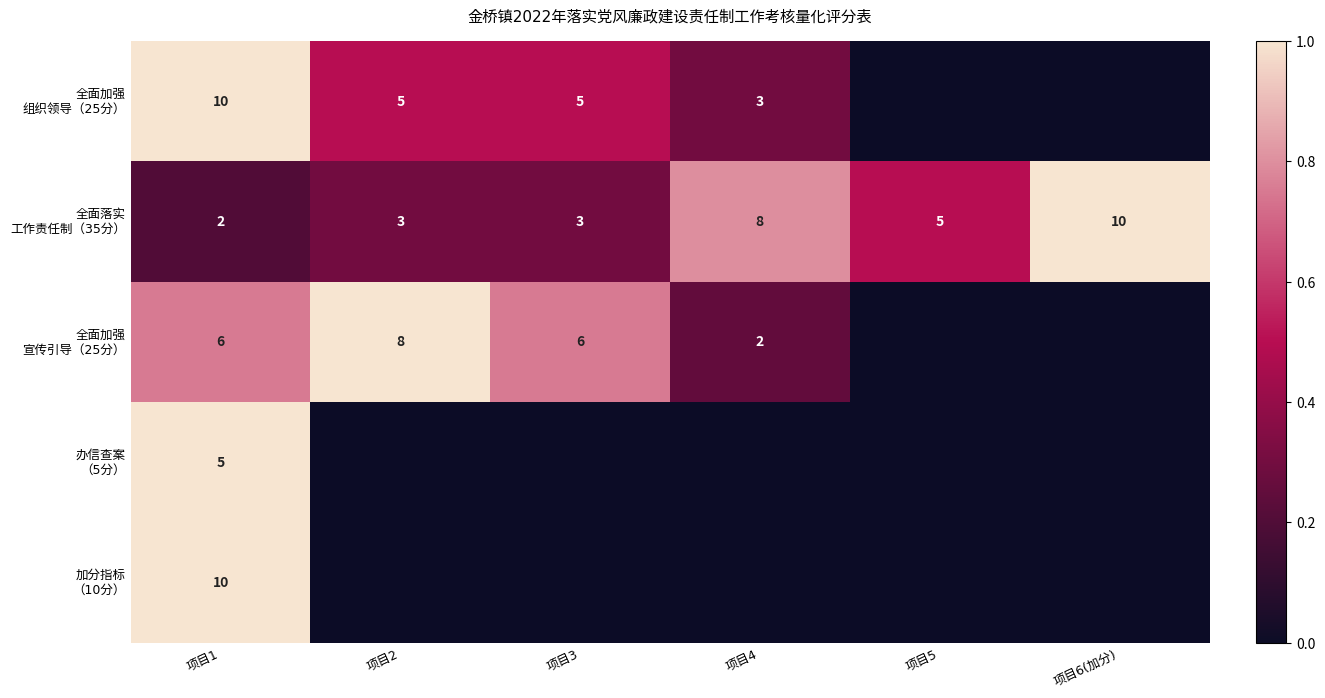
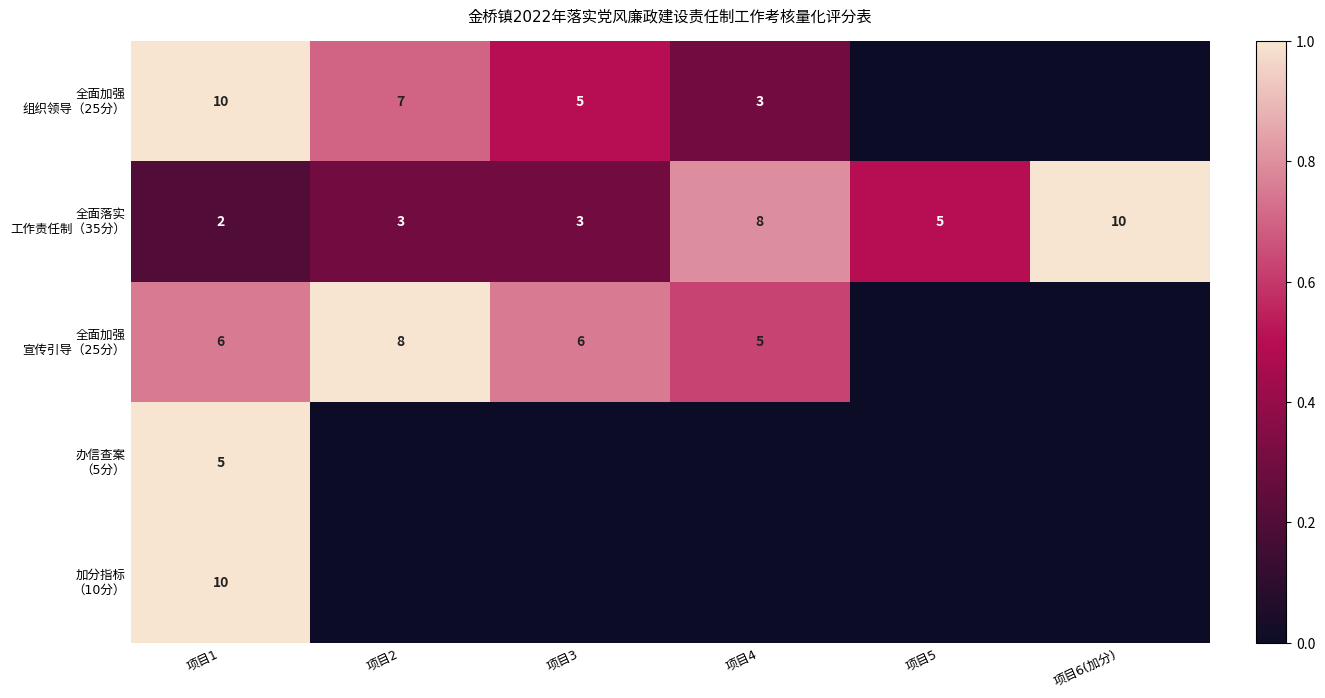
全面加强 组织领导（25分）, 项目2: 5 -> 7
全面加强 宣传引导（25分）, 项目4: 2 -> 5
